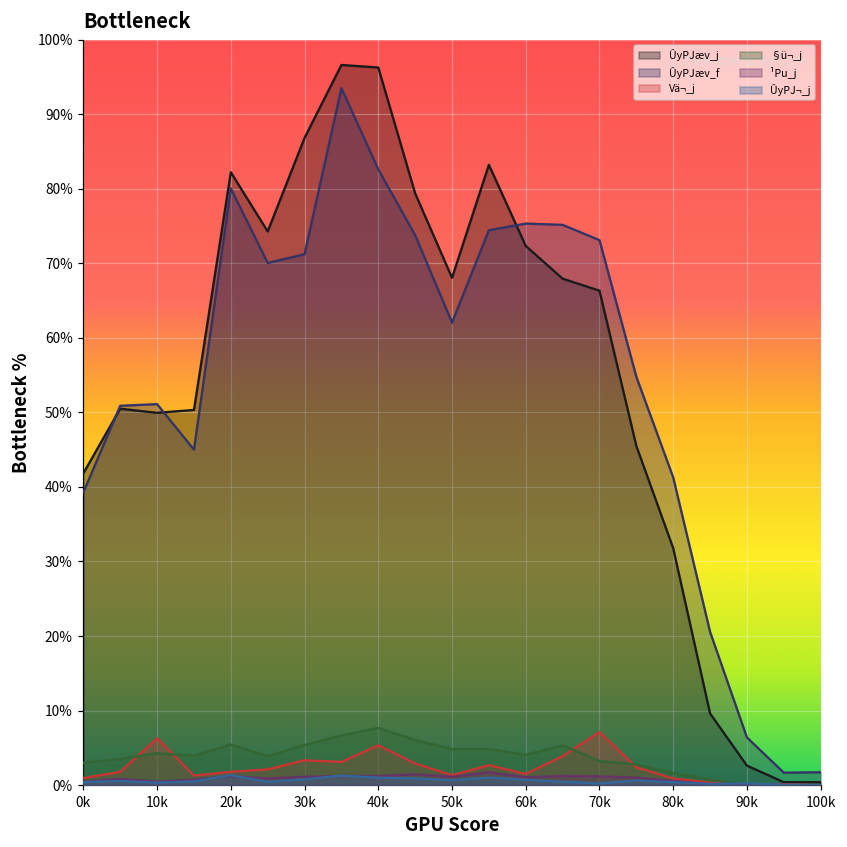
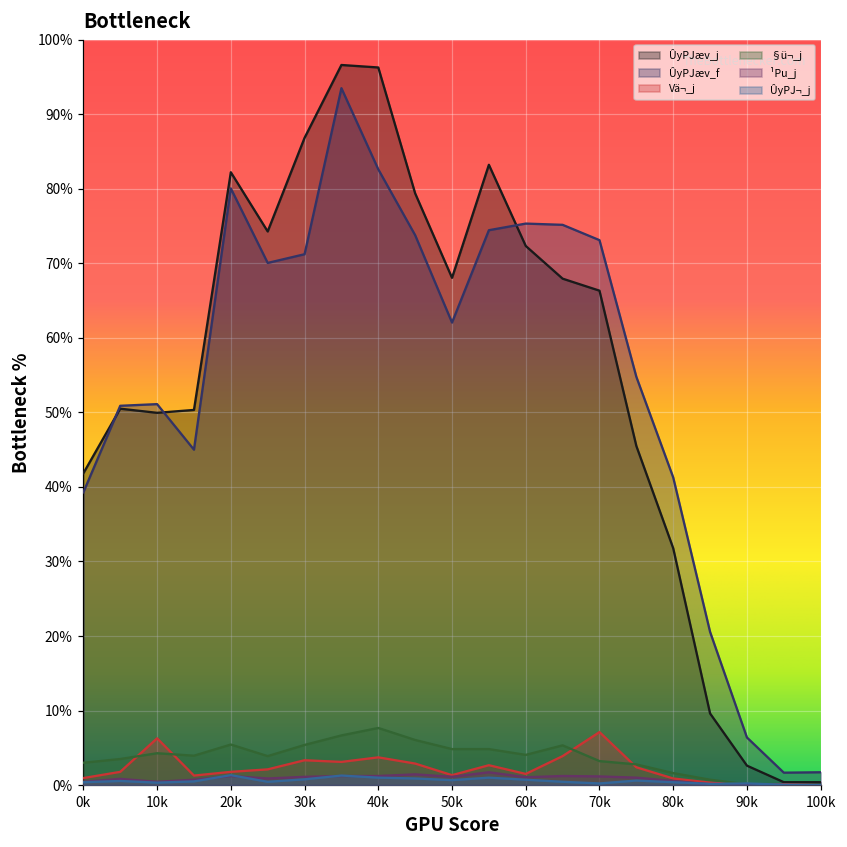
Vä¬_j, 40k: 5% -> 4%
